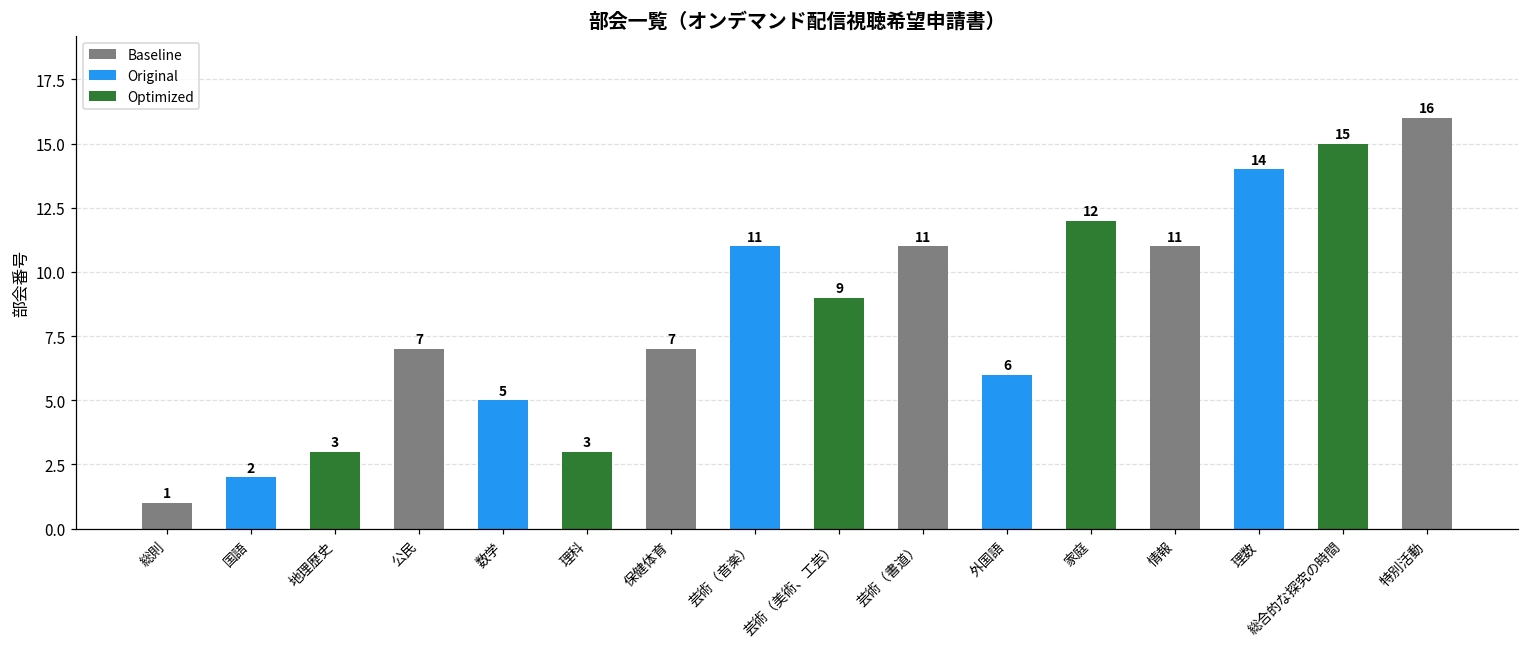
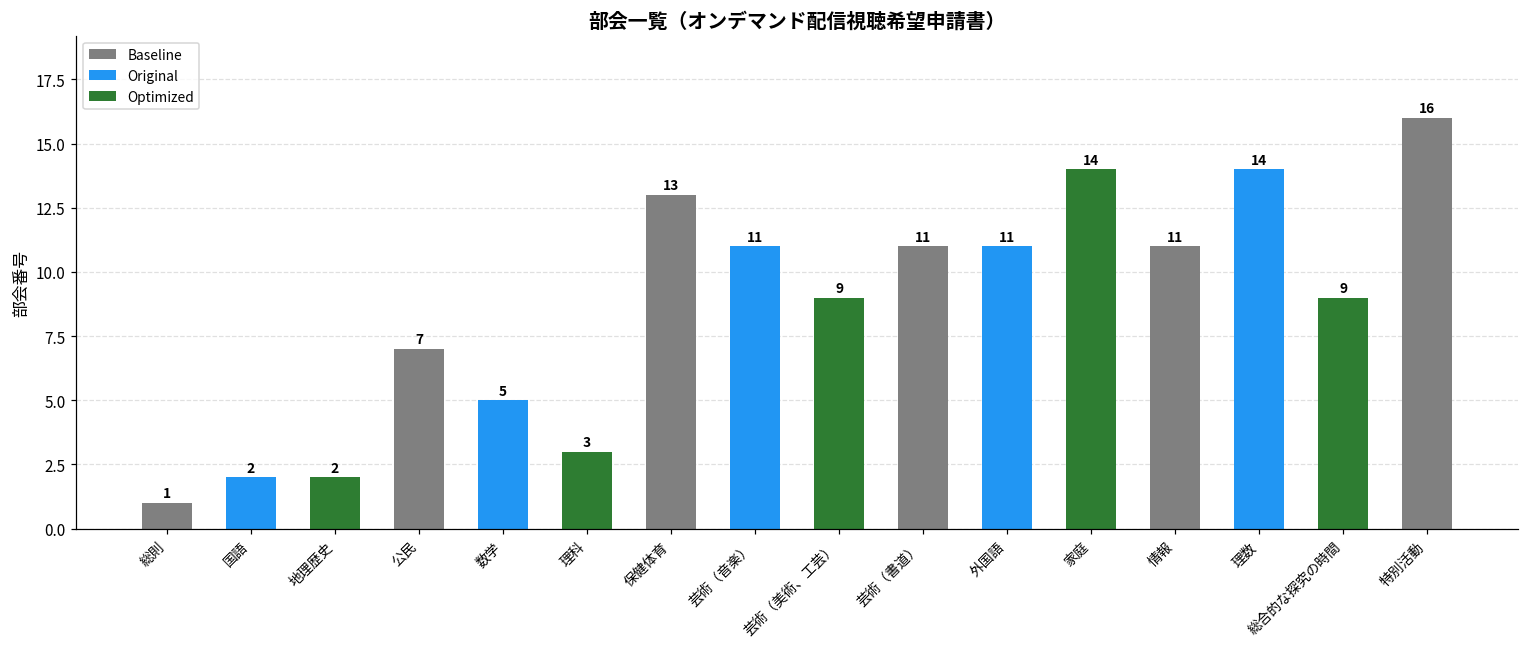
地理歴史: 3 -> 2
保健体育: 7 -> 13
外国語: 6 -> 11
家庭: 12 -> 14
総合的な探究の時間: 15 -> 9
